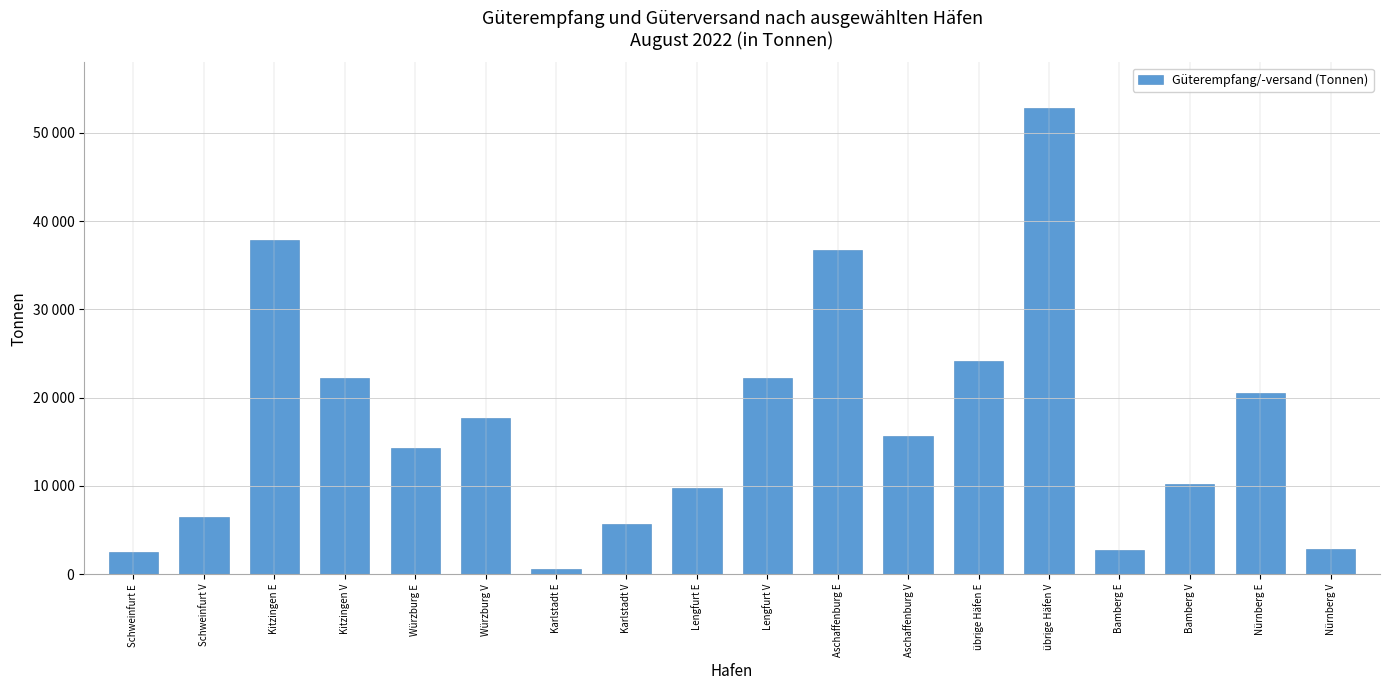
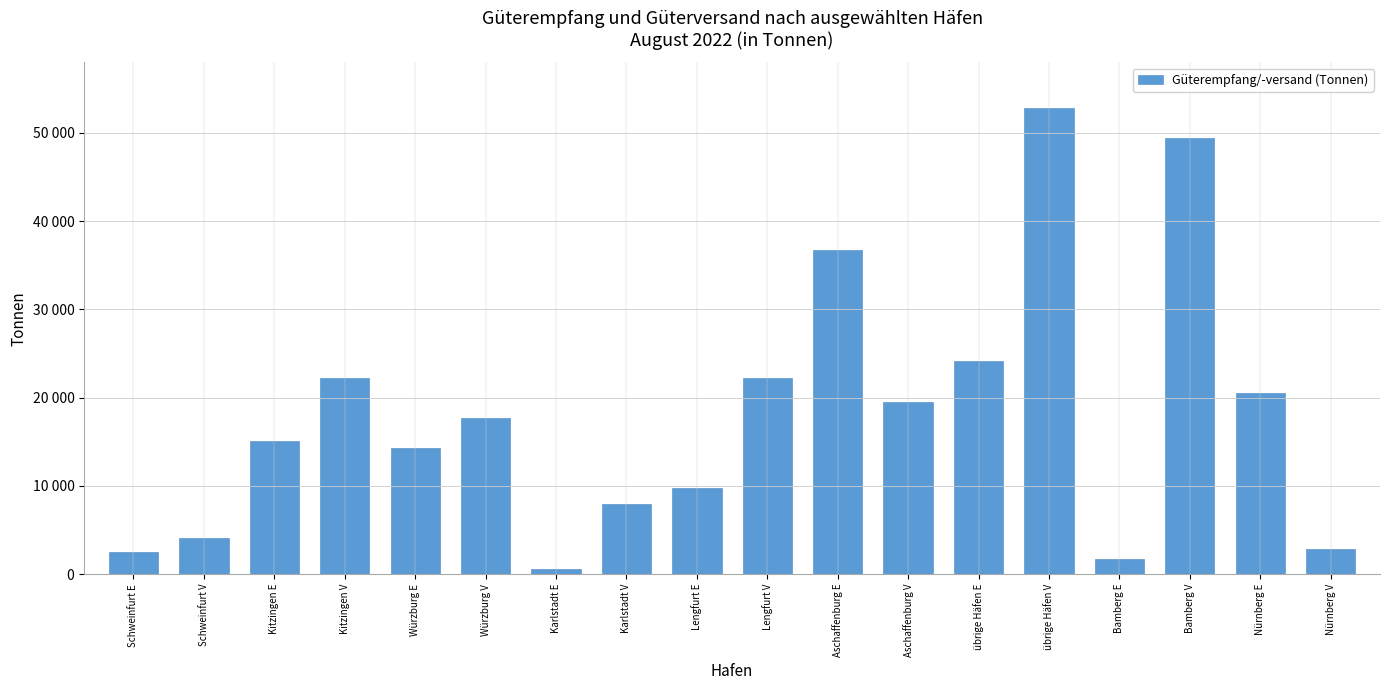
Schweinfurt V: 7000 -> 4000
Kitzingen E: 38000 -> 15000
Karlstadt V: 6000 -> 8000
Aschaffenburg V: 16000 -> 19000
Bamberg E: 3000 -> 2000
Bamberg V: 10000 -> 49000
